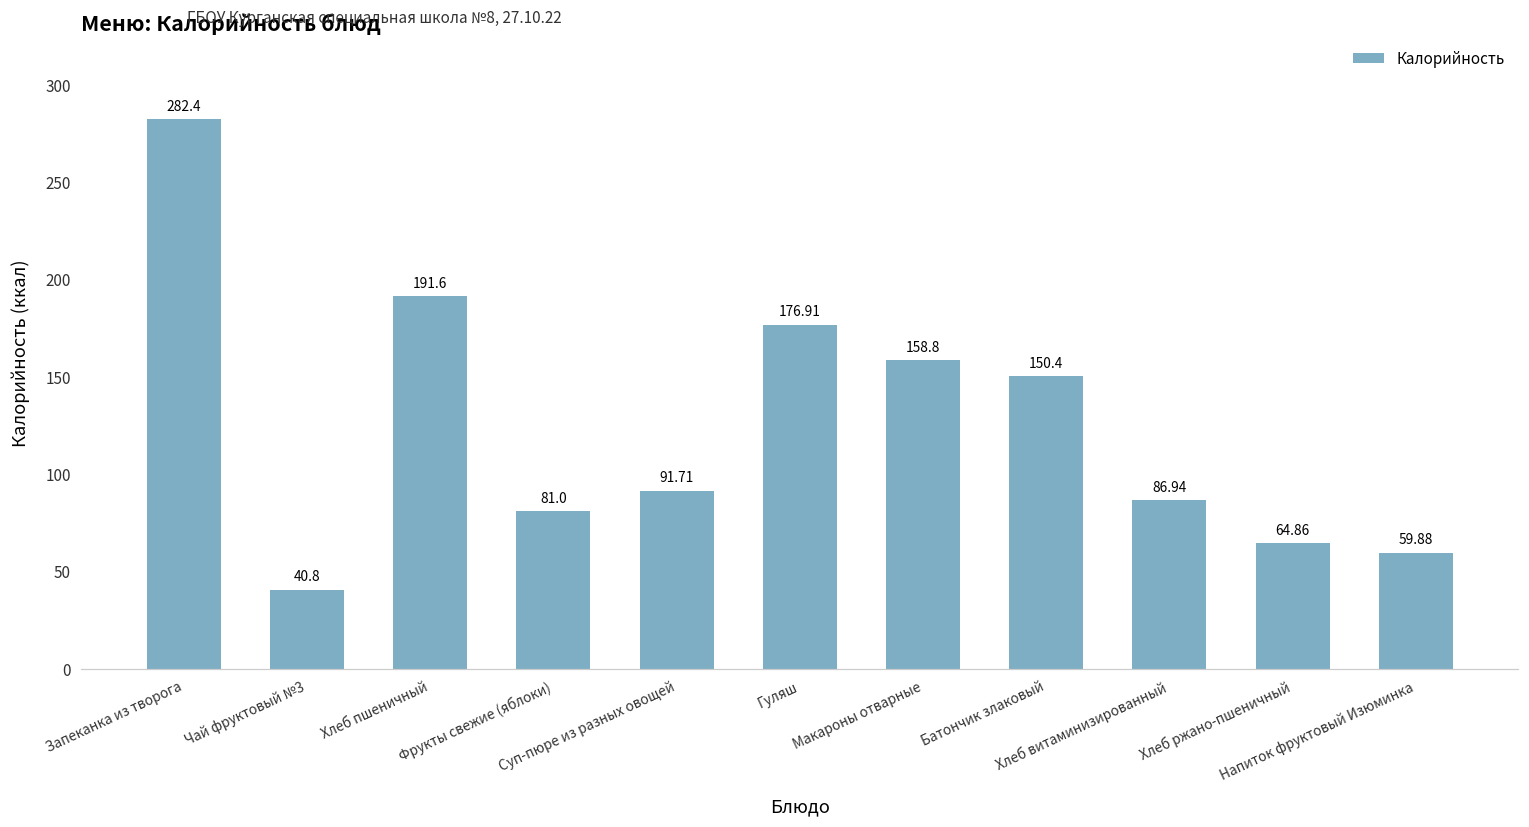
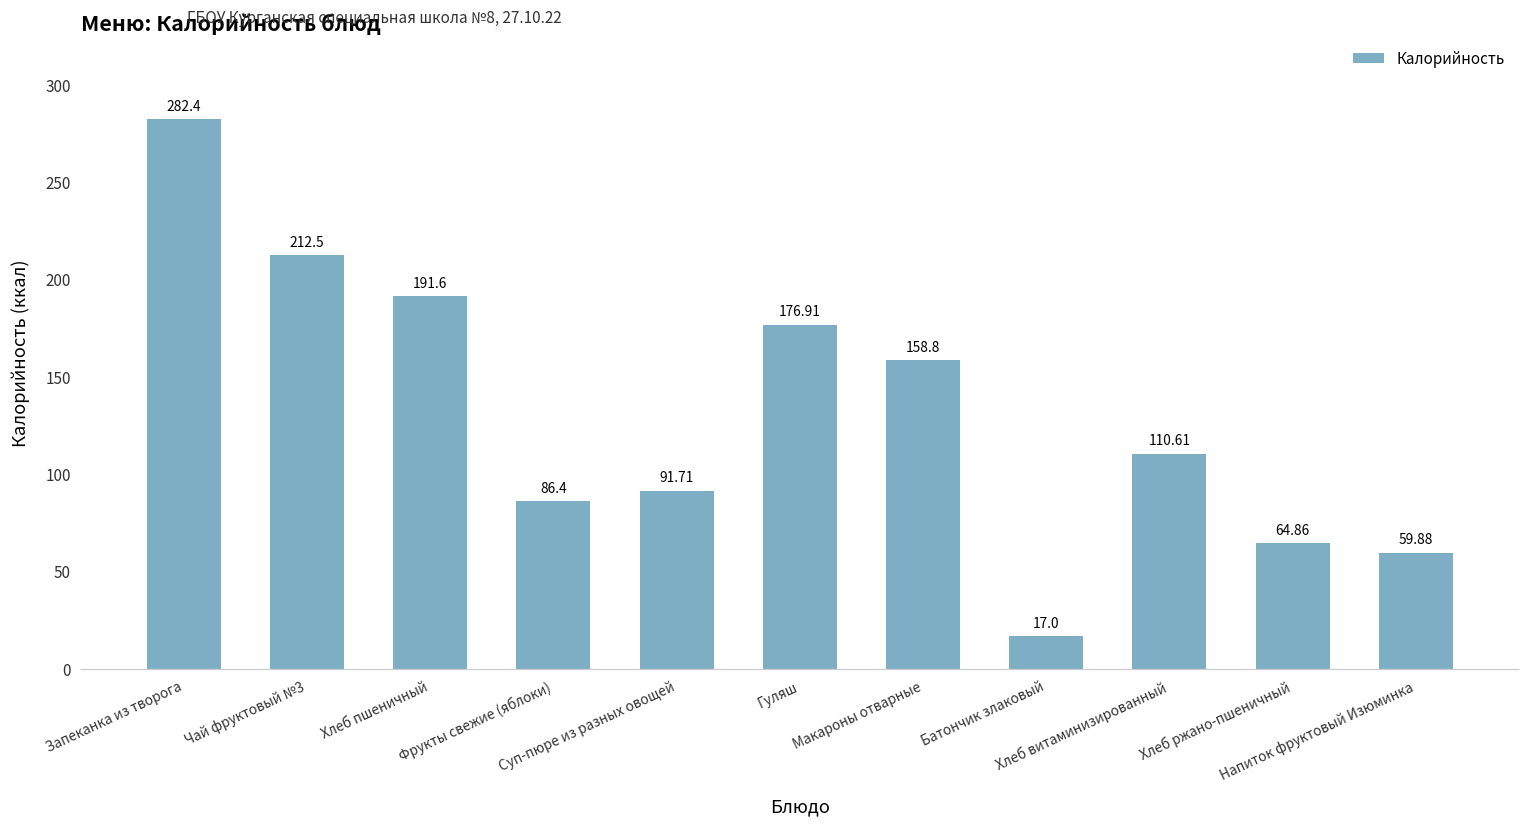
Чай фруктовый №3: 40.8 -> 212.5
Фрукты свежие (яблоки): 81.0 -> 86.4
Батончик злаковый: 150.4 -> 17.0
Хлеб витаминизированный: 86.94 -> 110.61
